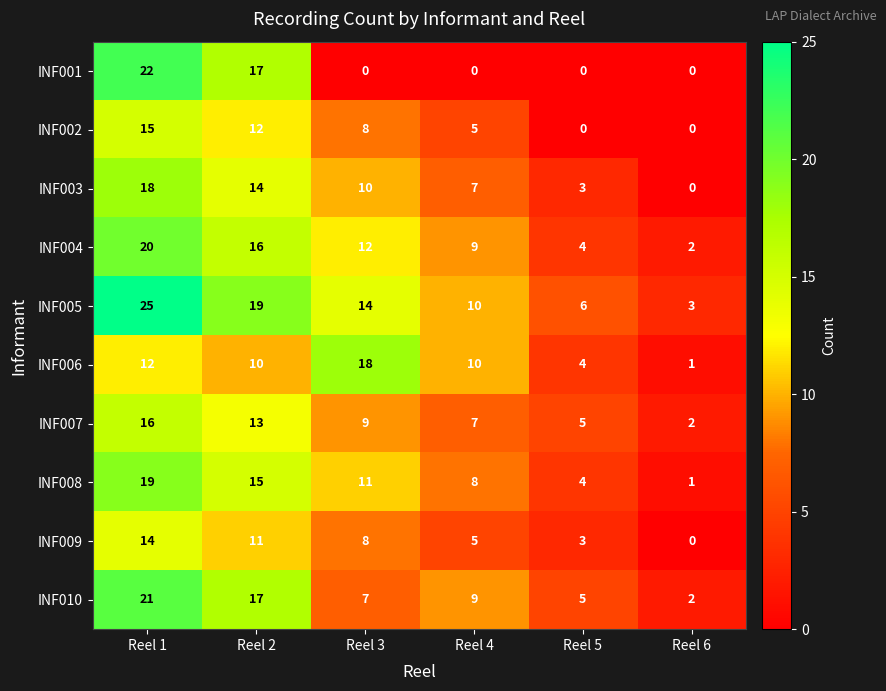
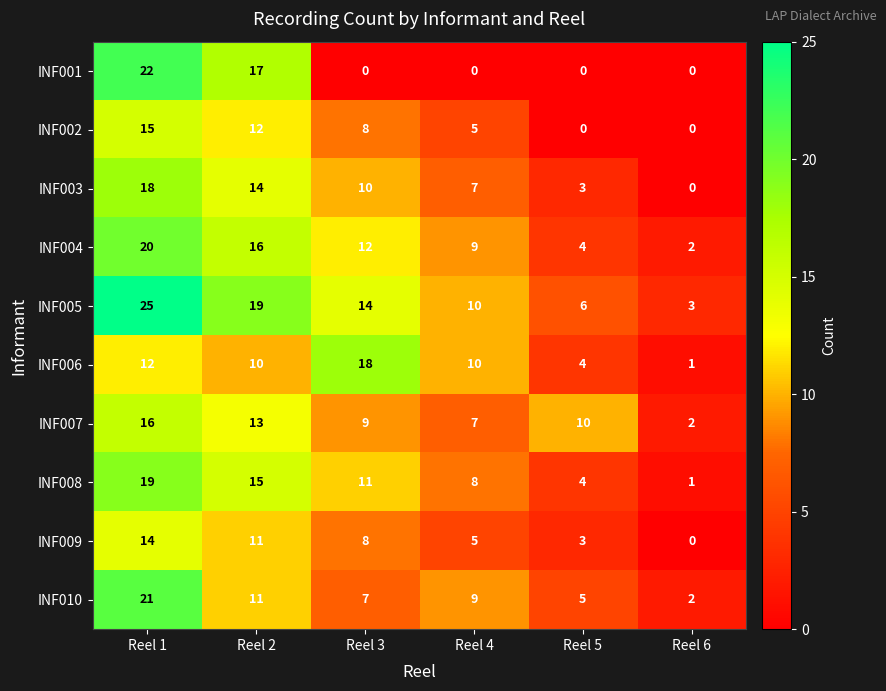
INF007, Reel 5: 5 -> 10
INF010, Reel 2: 17 -> 11
